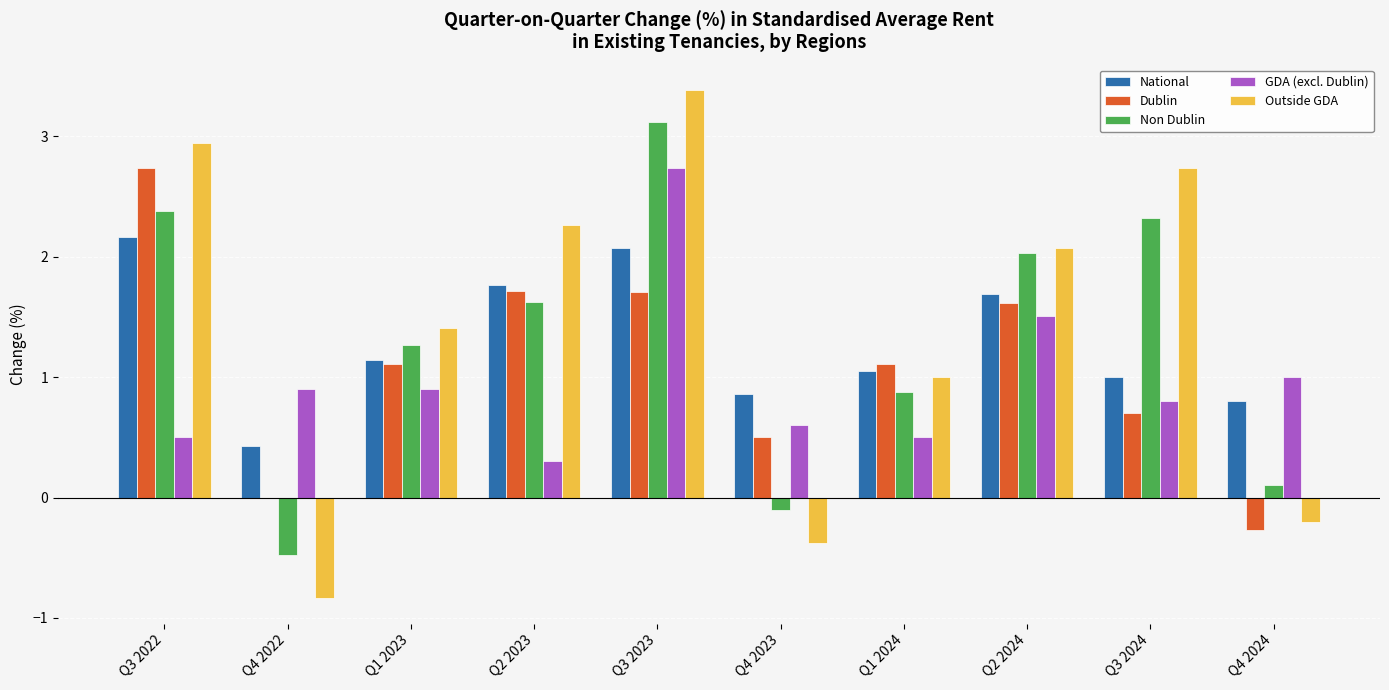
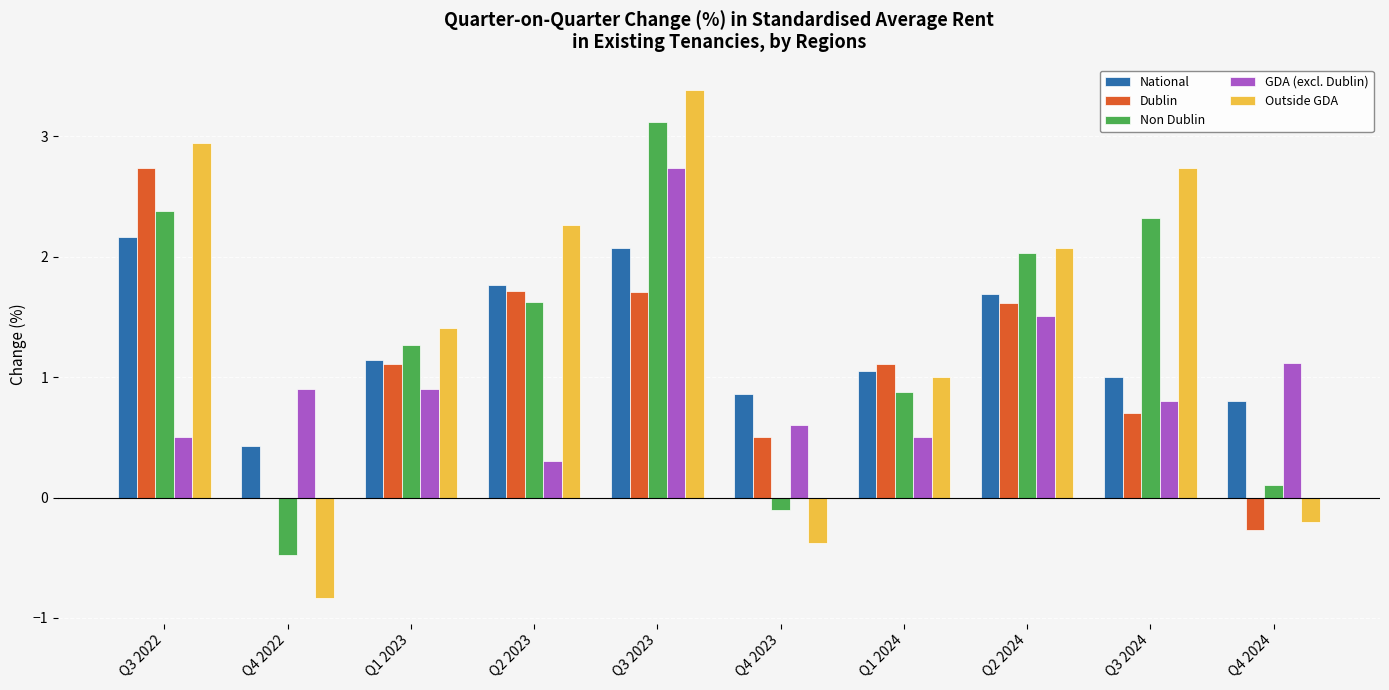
GDA (excl. Dublin), Q4 2024: 1.01 -> 1.12
